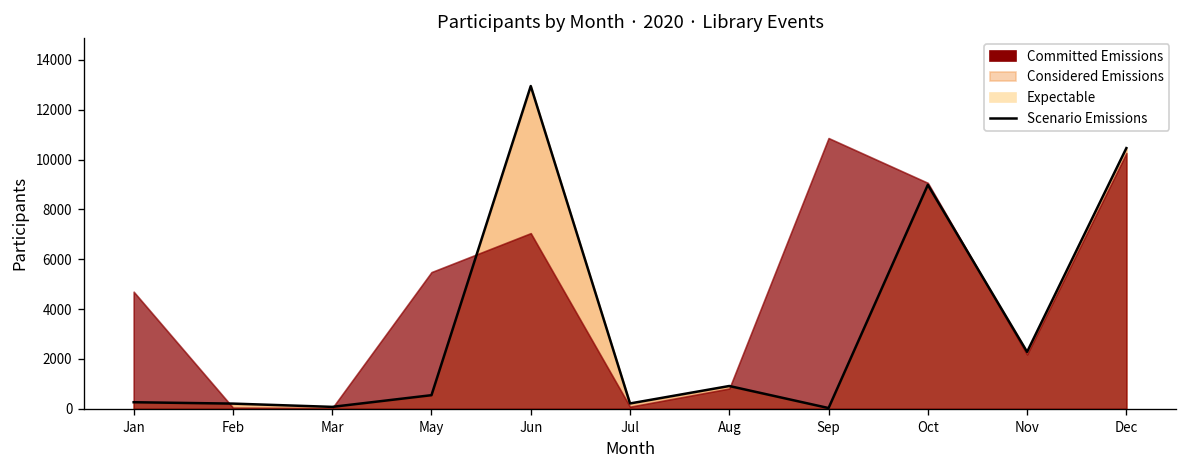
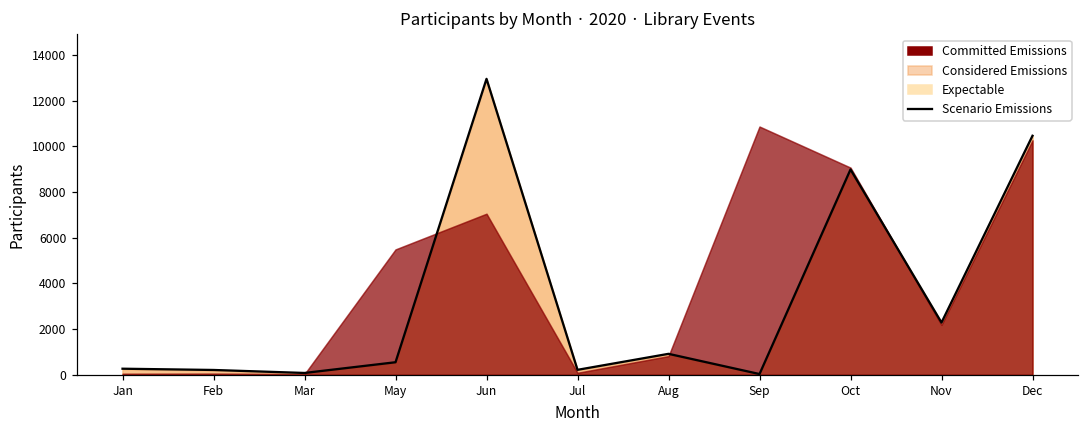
Committed Emissions, Jan: 4700 -> 0
